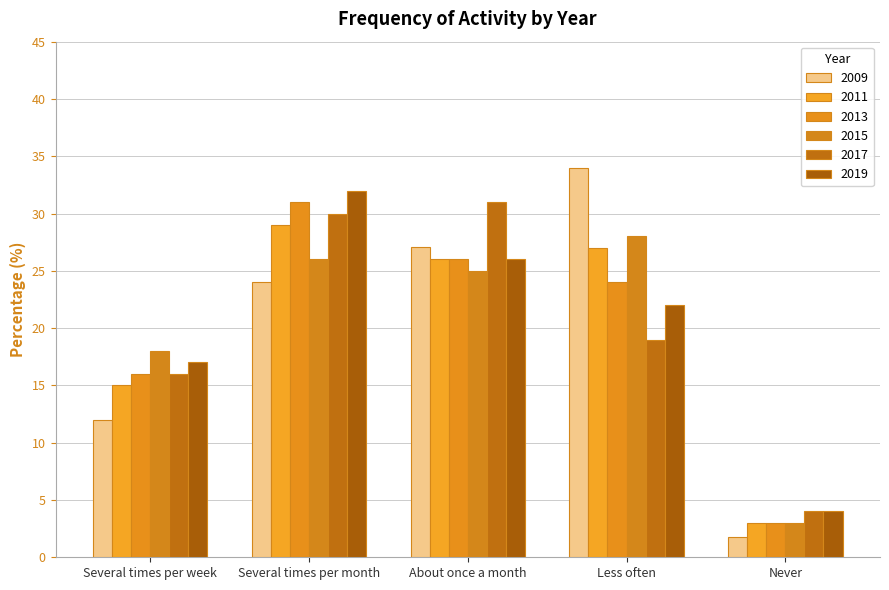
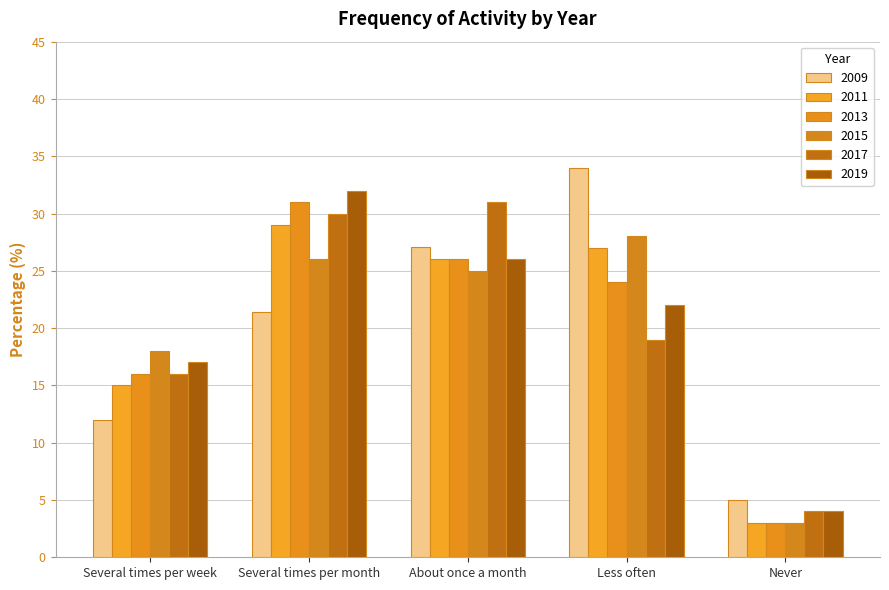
2009, Several times per month: 24.0 -> 21.4
2009, Never: 1.8 -> 5.0
